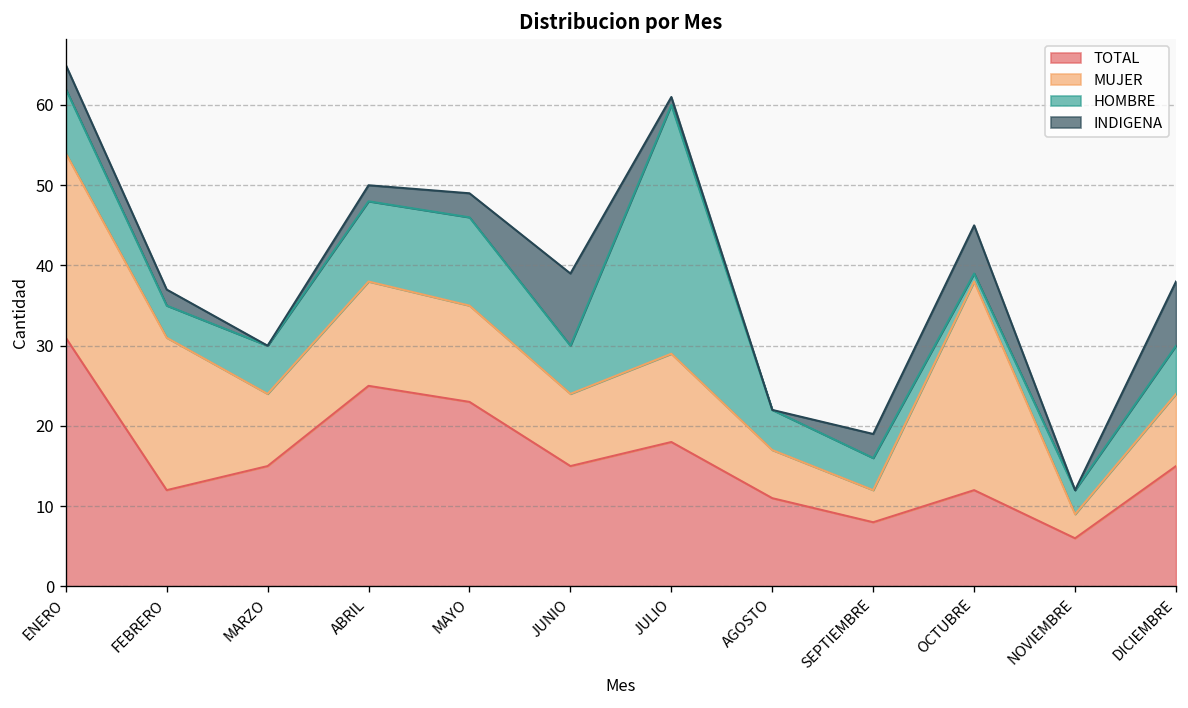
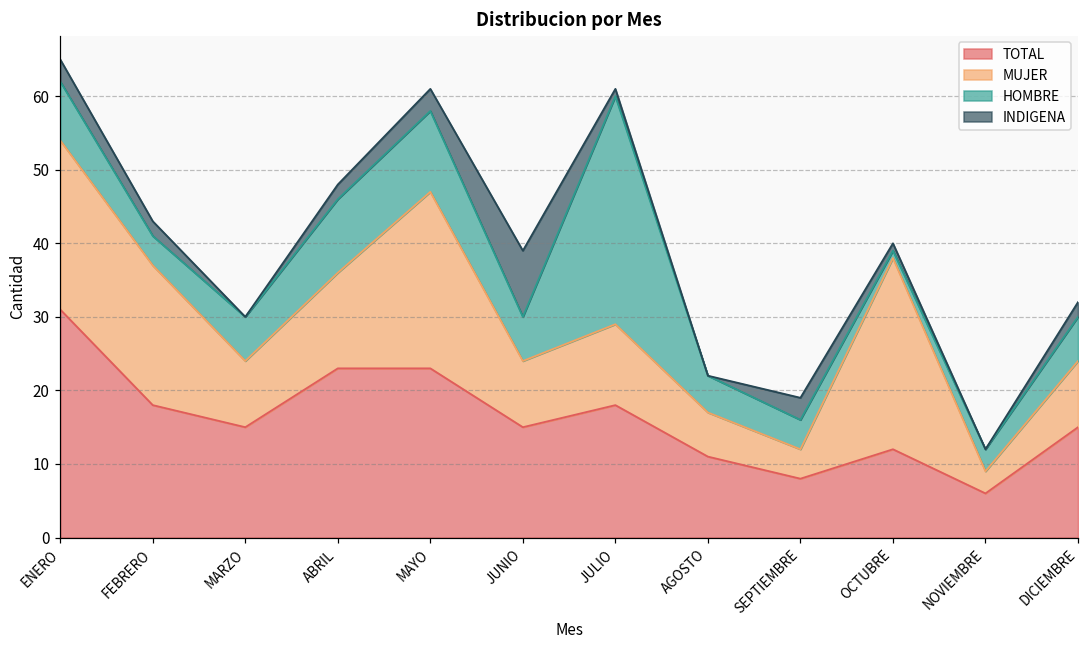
TOTAL, FEBRERO: 12 -> 18
TOTAL, ABRIL: 25 -> 23
MUJER, MAYO: 12 -> 24
INDIGENA, OCTUBRE: 6 -> 1
INDIGENA, DICIEMBRE: 8 -> 2
